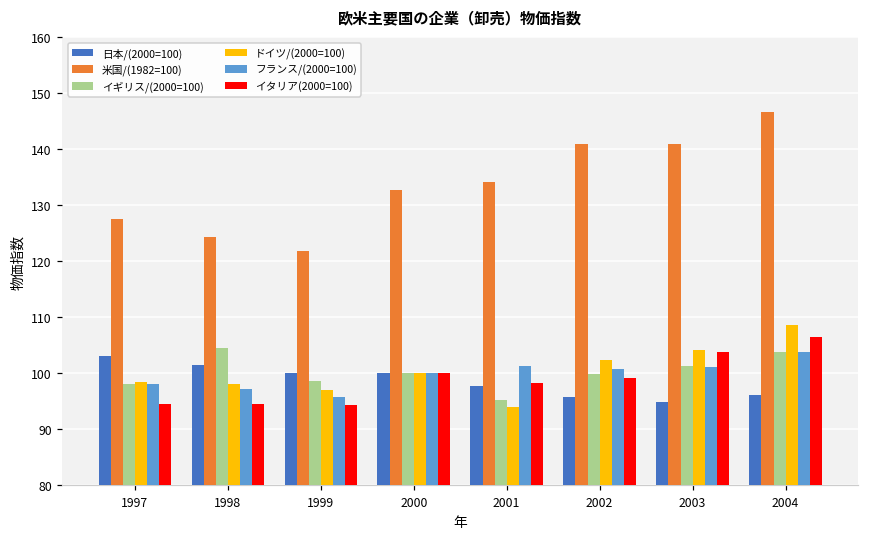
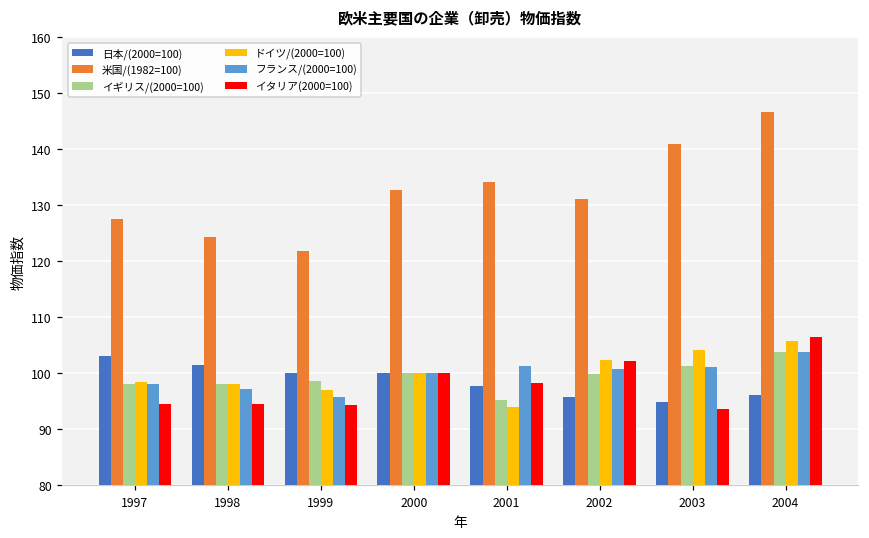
イギリス/(2000=100), 1998: 105 -> 98
米国/(1982=100), 2002: 141 -> 131
イタリア(2000=100), 2002: 99 -> 102
イタリア(2000=100), 2003: 104 -> 94
ドイツ/(2000=100), 2004: 109 -> 106
